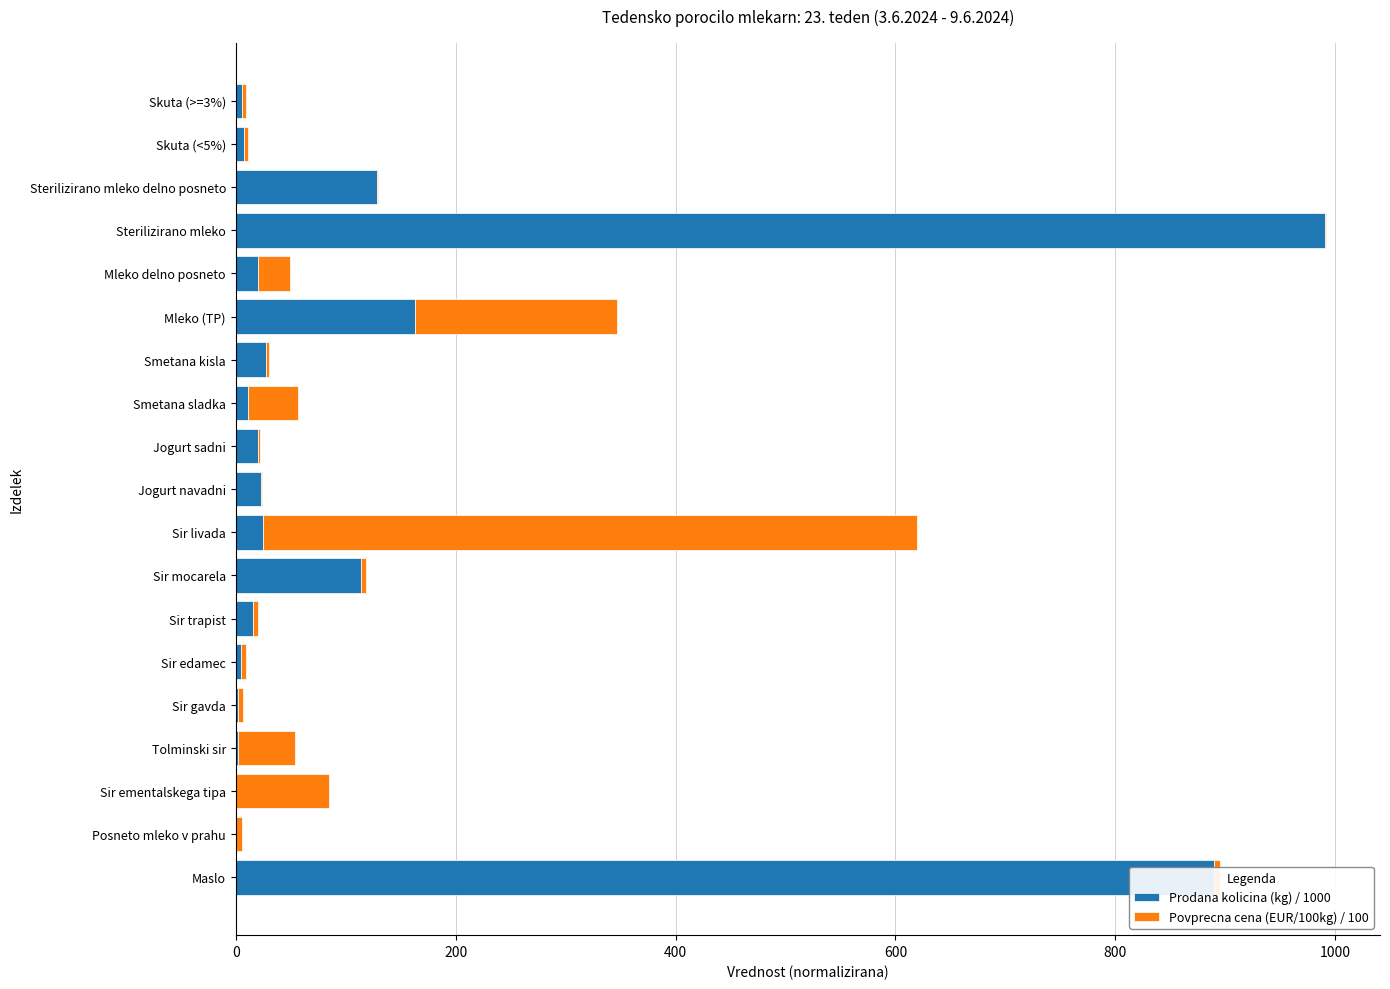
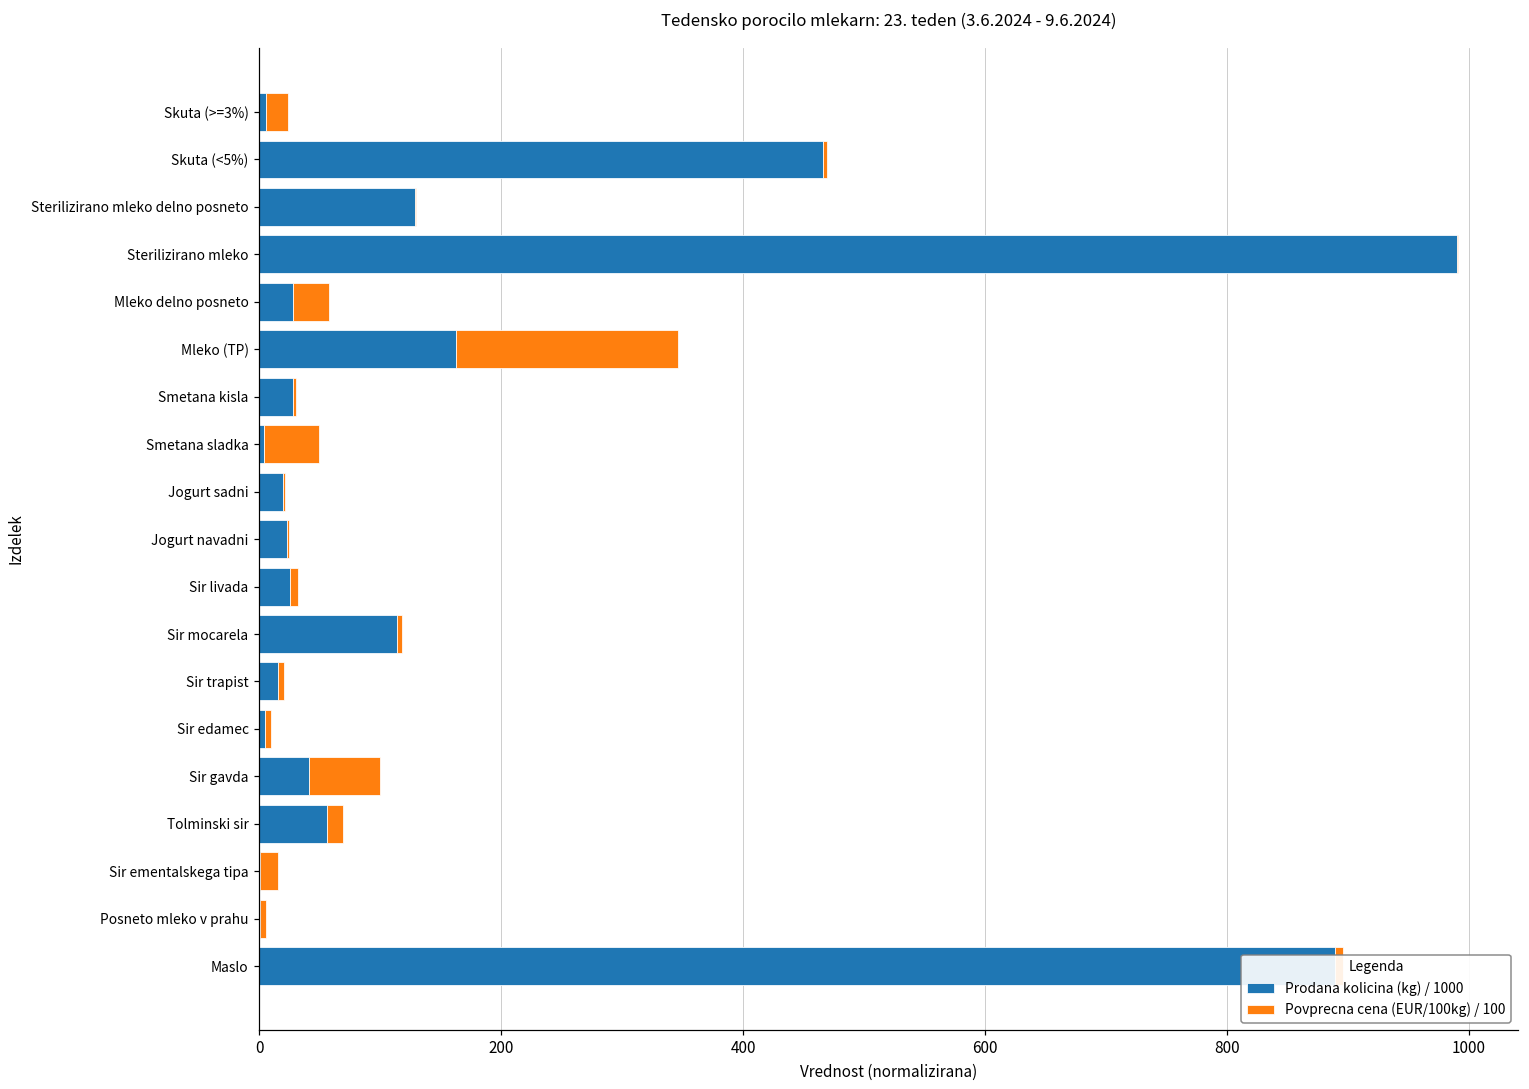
Povprecna cena (EUR/100kg) / 100, Skuta (>=3%): 4 -> 18
Prodana kolicina (kg) / 1000, Skuta (<5%): 7 -> 466
Prodana kolicina (kg) / 1000, Mleko delno posneto: 20 -> 28
Prodana kolicina (kg) / 1000, Smetana sladka: 11 -> 4
Povprecna cena (EUR/100kg) / 100, Sir livada: 594 -> 7
Prodana kolicina (kg) / 1000, Sir gavda: 2 -> 41
Povprecna cena (EUR/100kg) / 100, Sir gavda: 5 -> 59
Prodana kolicina (kg) / 1000, Tolminski sir: 2 -> 56
Povprecna cena (EUR/100kg) / 100, Tolminski sir: 52 -> 13
Povprecna cena (EUR/100kg) / 100, Sir ementalskega tipa: 84 -> 16
